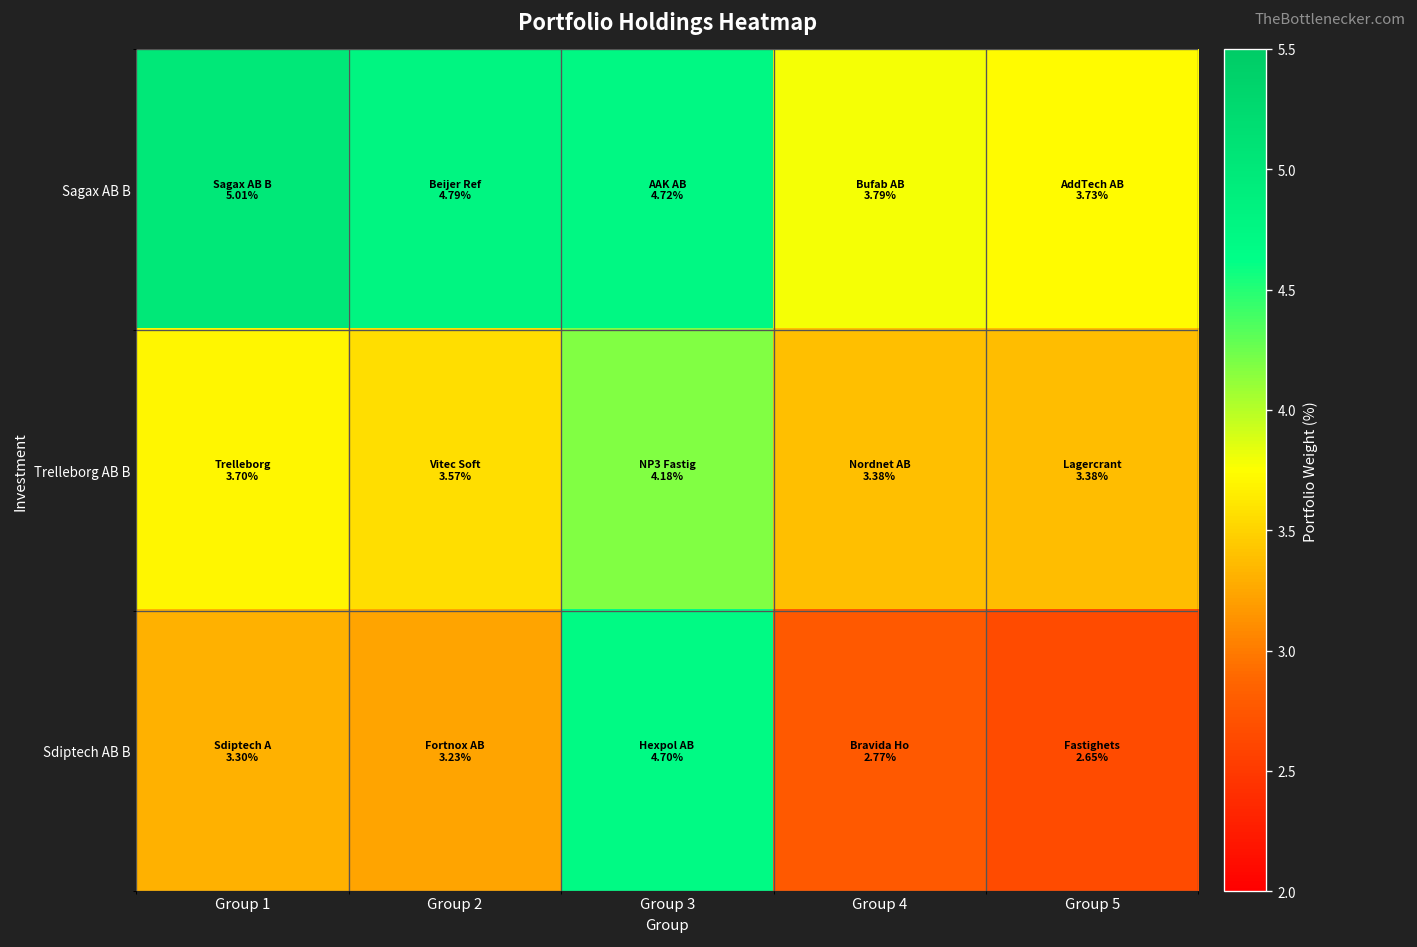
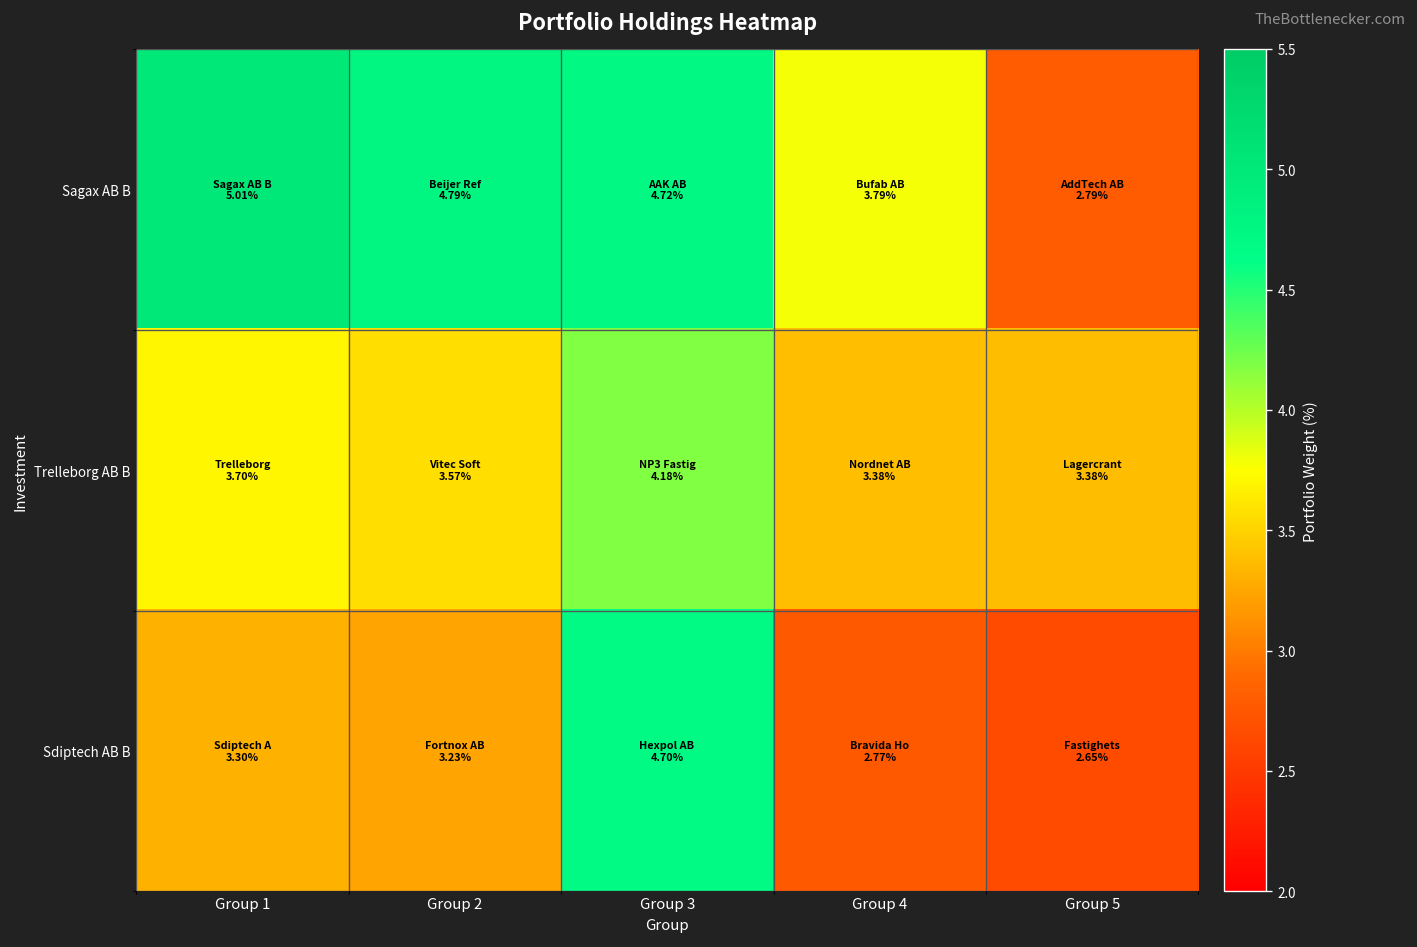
Sagax AB B, Group 5: 3.73% -> 2.79%
